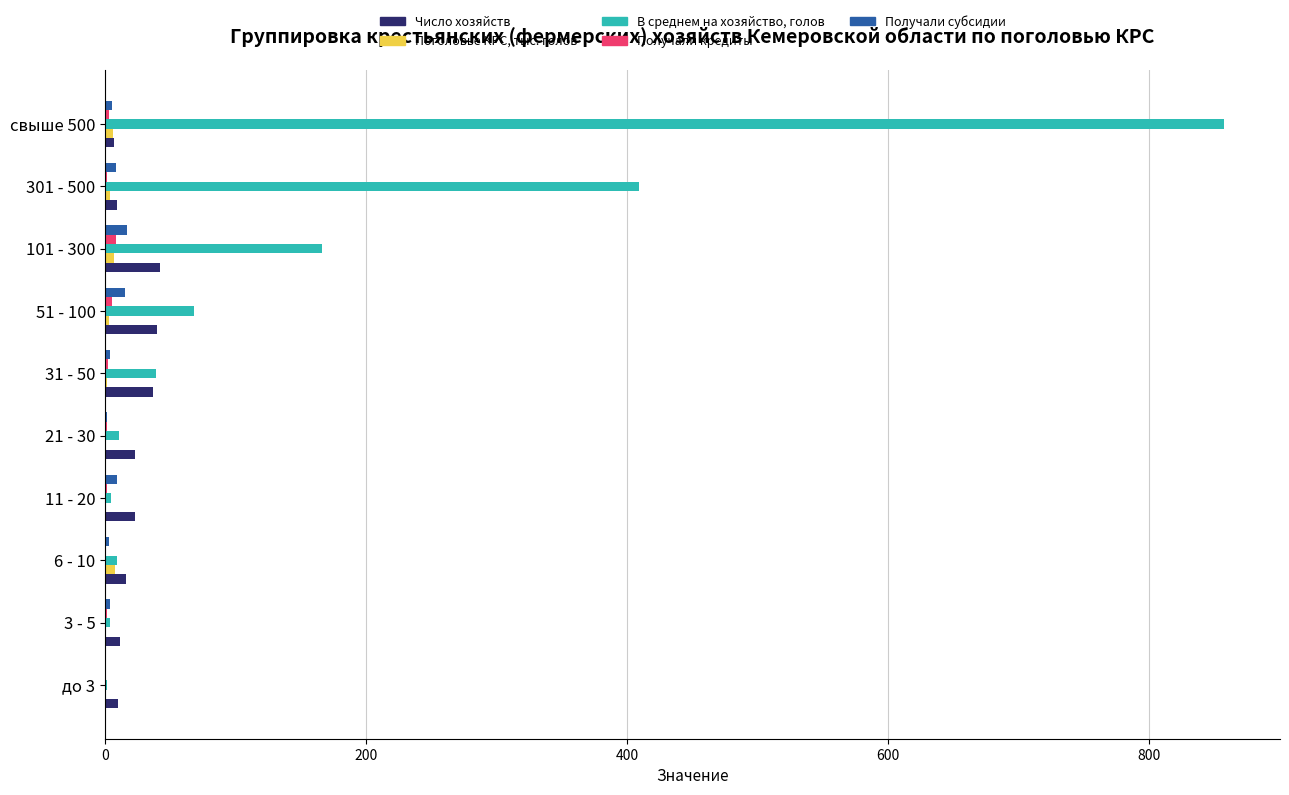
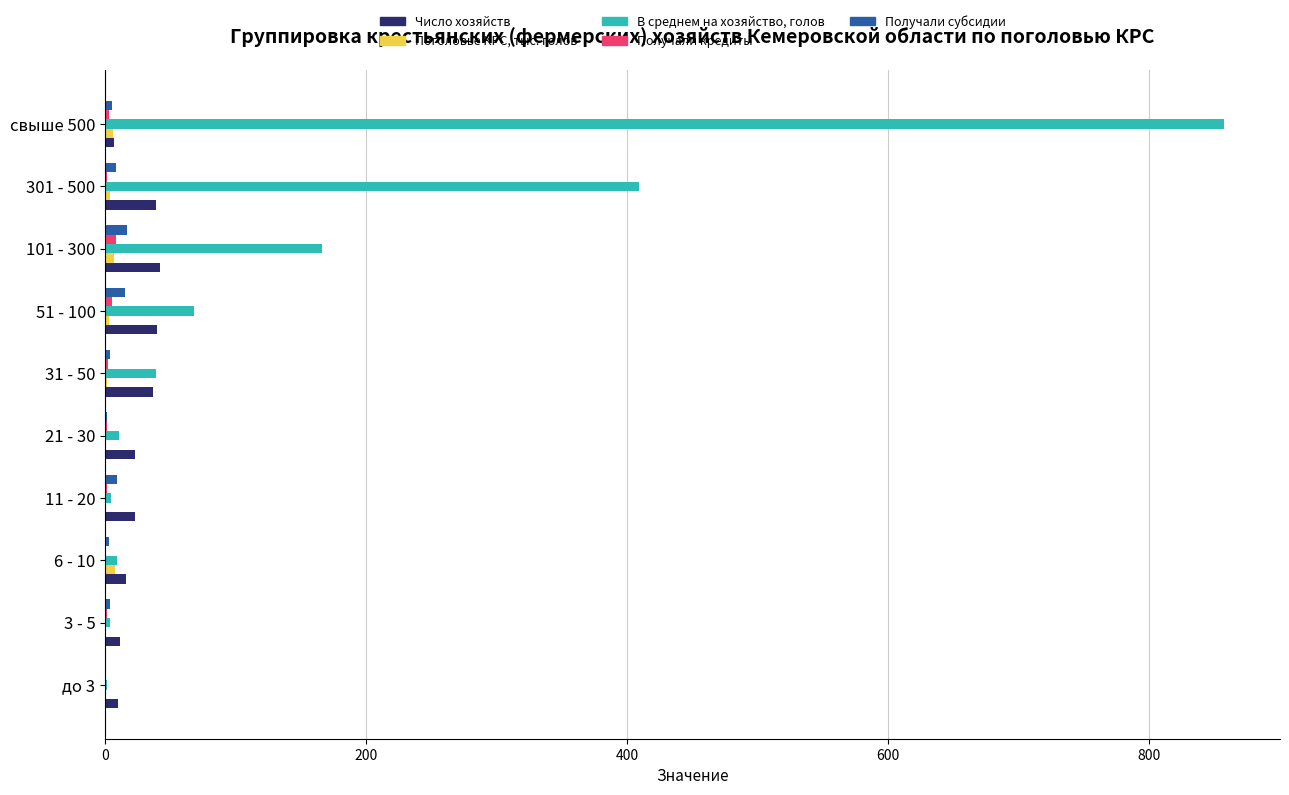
Число хозяйств, 301 - 500: 9 -> 39
